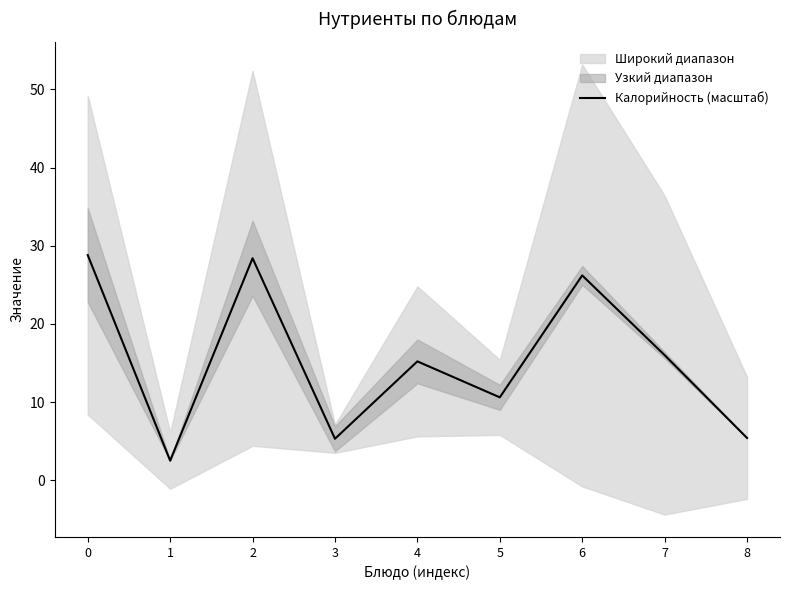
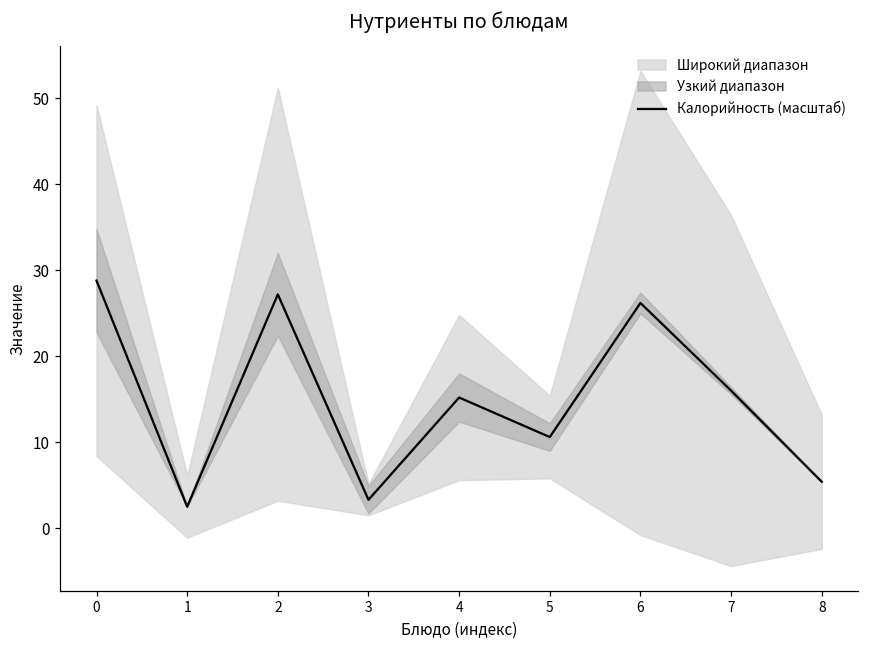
Калорийность (масштаб), 2: 28 -> 27
Калорийность (масштаб), 3: 5 -> 3
